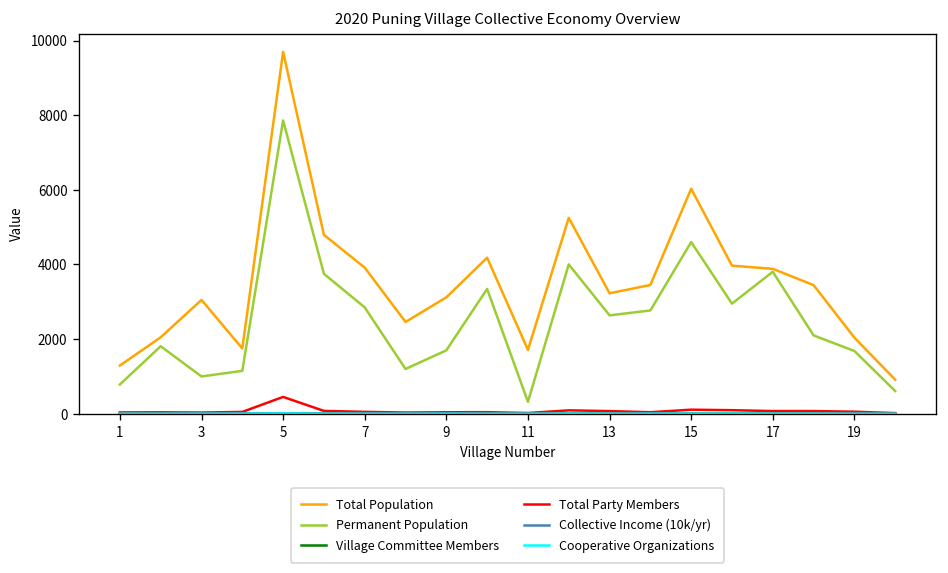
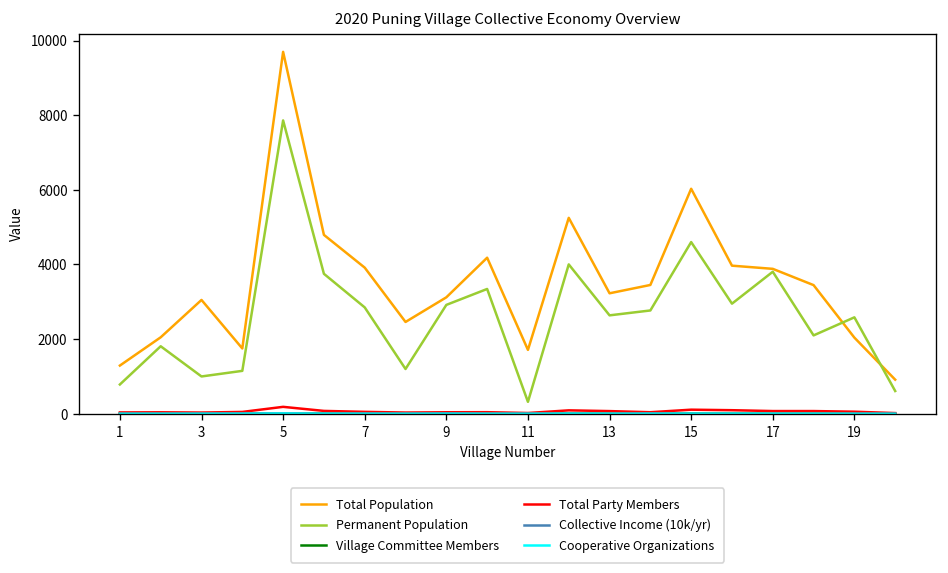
Total Party Members, 5: 500 -> 200
Permanent Population, 9: 1700 -> 2900
Permanent Population, 19: 1700 -> 2600
